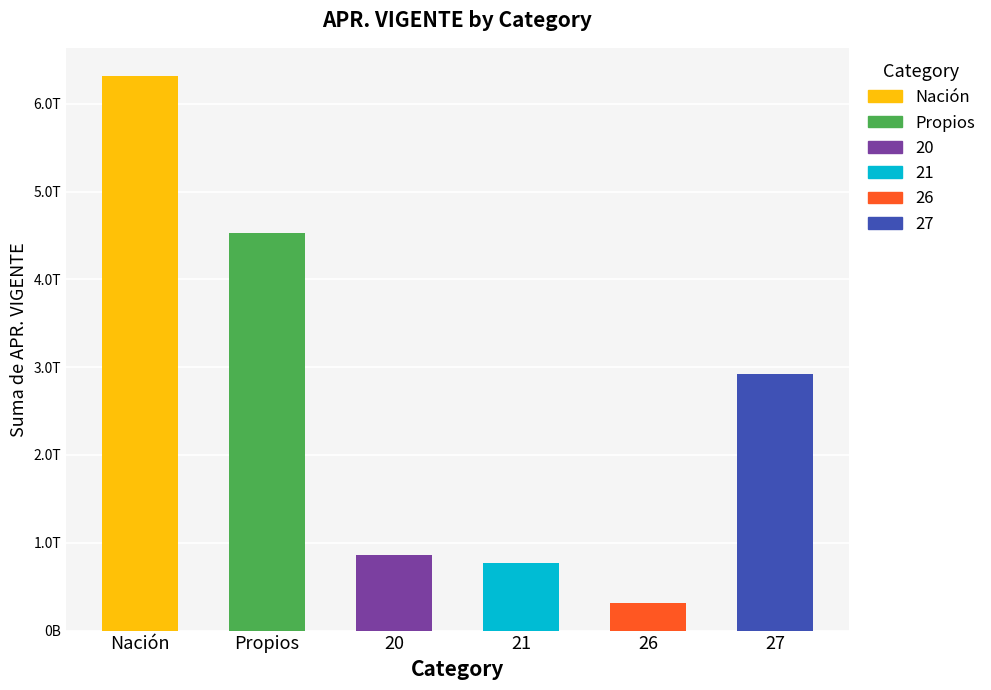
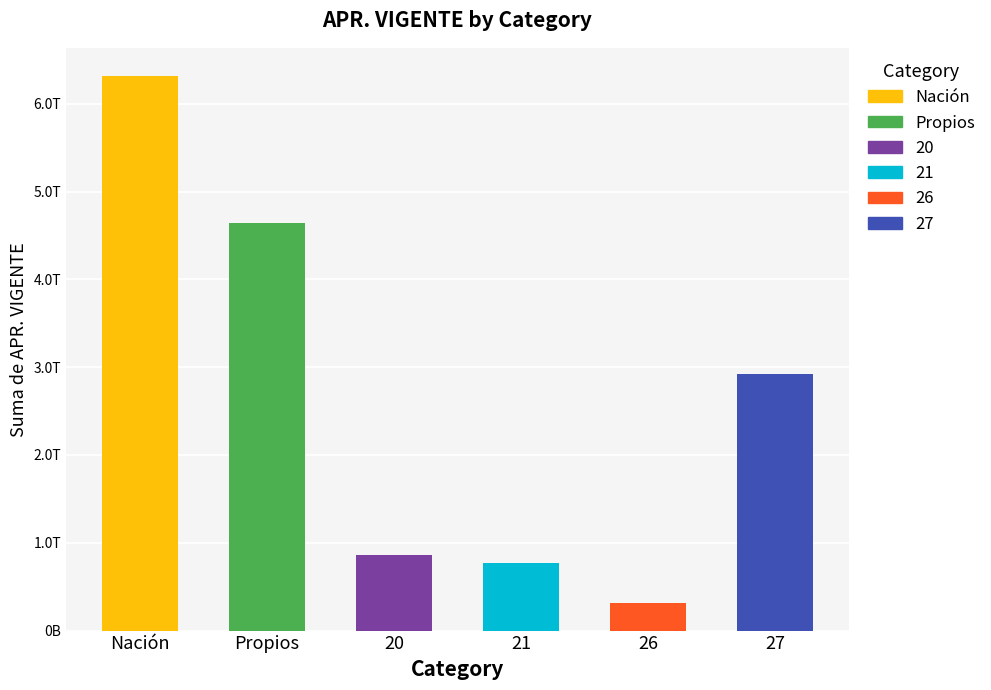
Propios, Propios: 4.5T -> 4.6T
